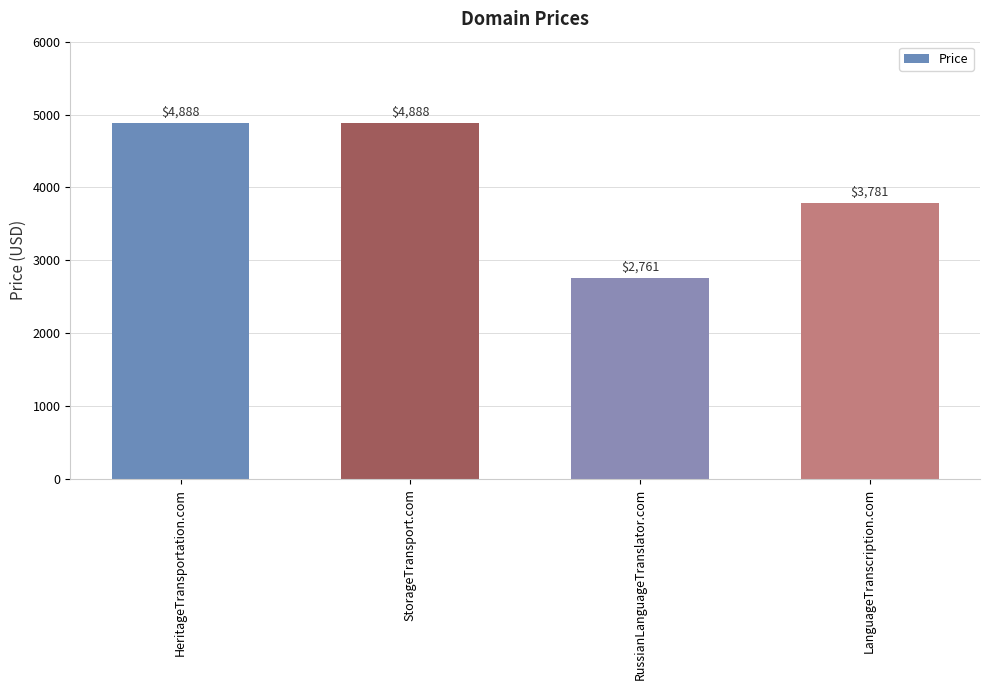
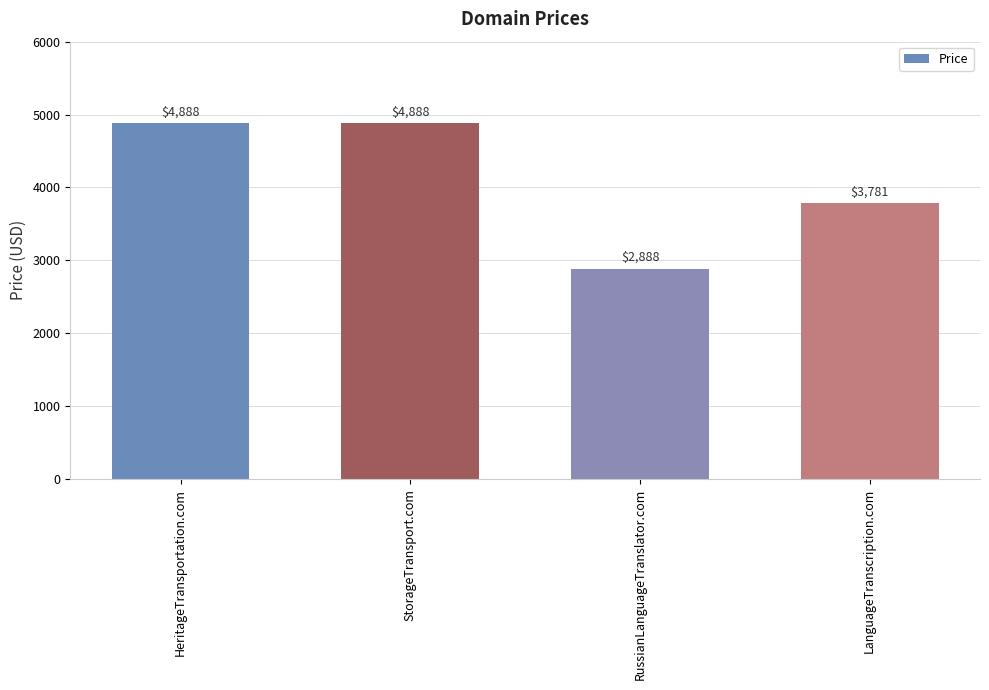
RussianLanguageTranslator.com: $2,761 -> $2,888
